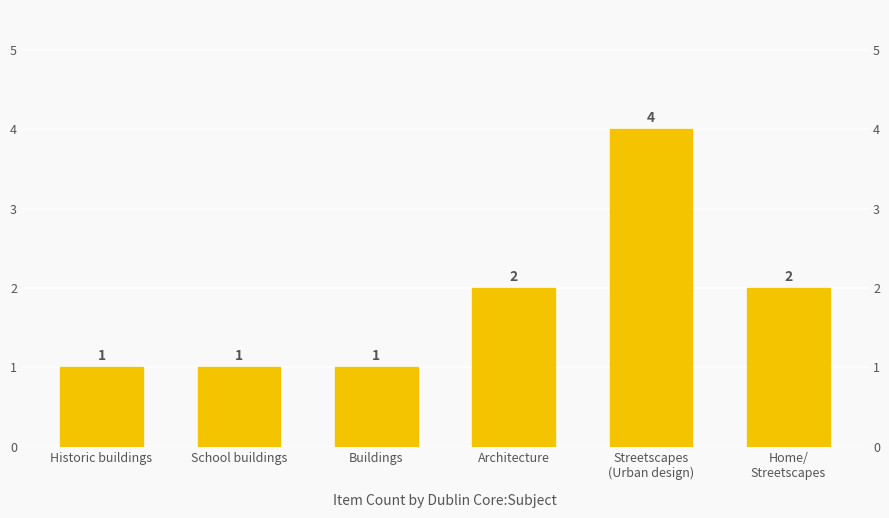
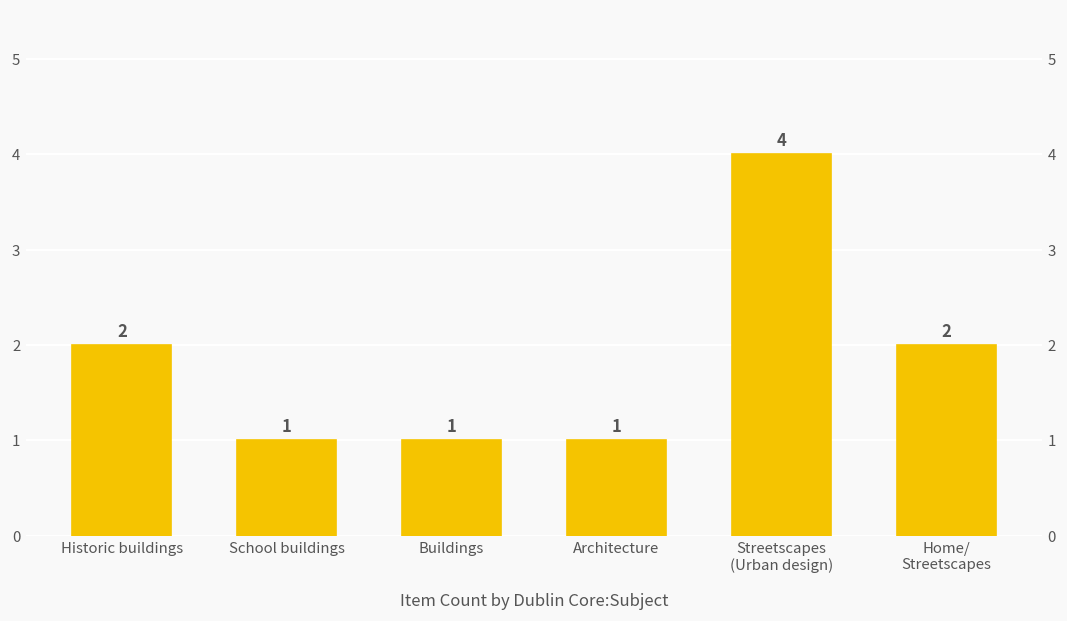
Historic buildings: 1 -> 2
Architecture: 2 -> 1
